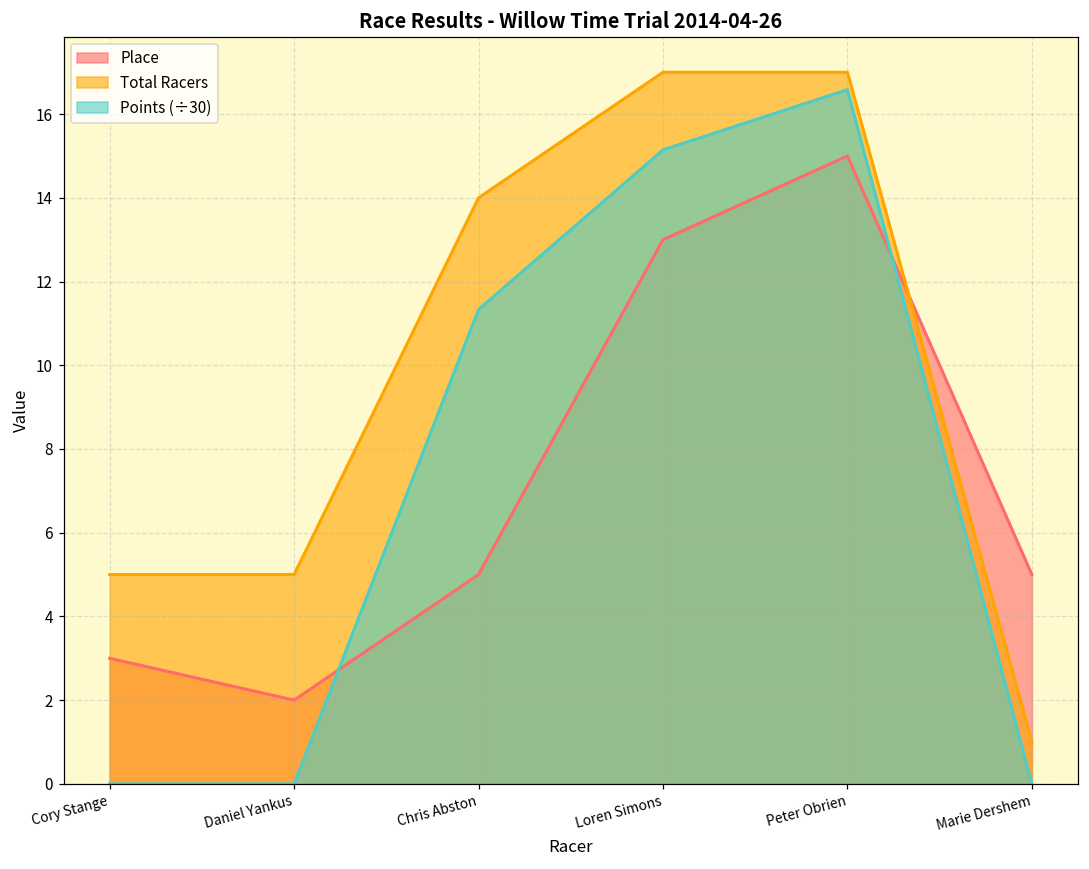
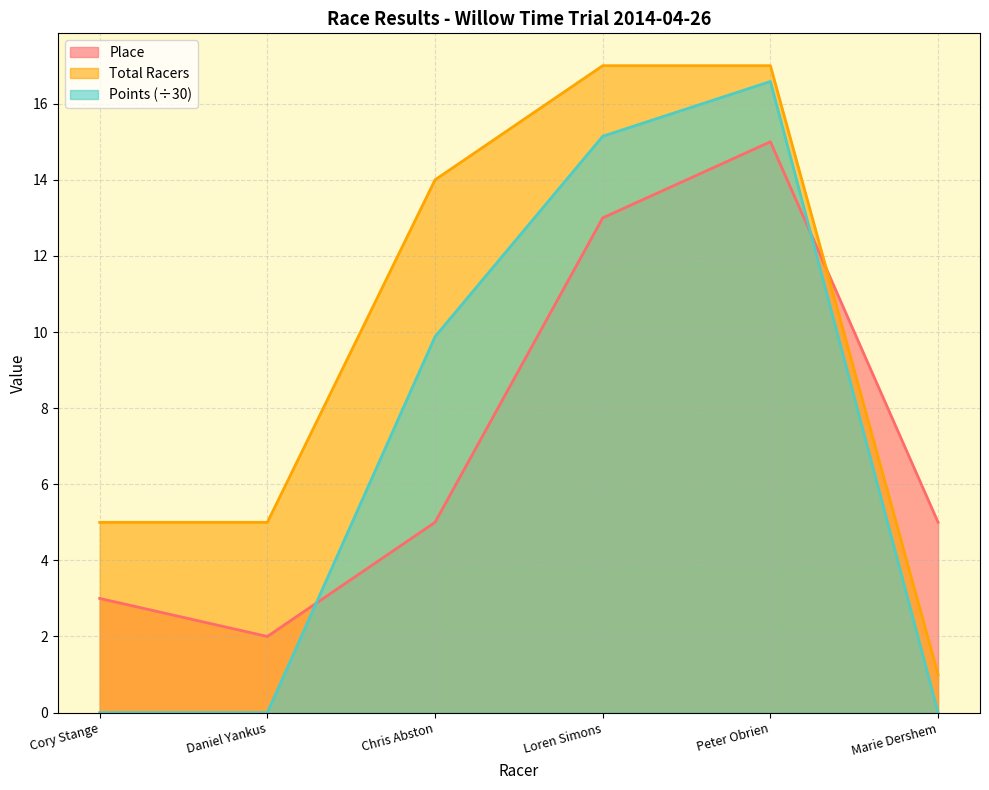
Points (÷30), Chris Abston: 11.3 -> 9.9
